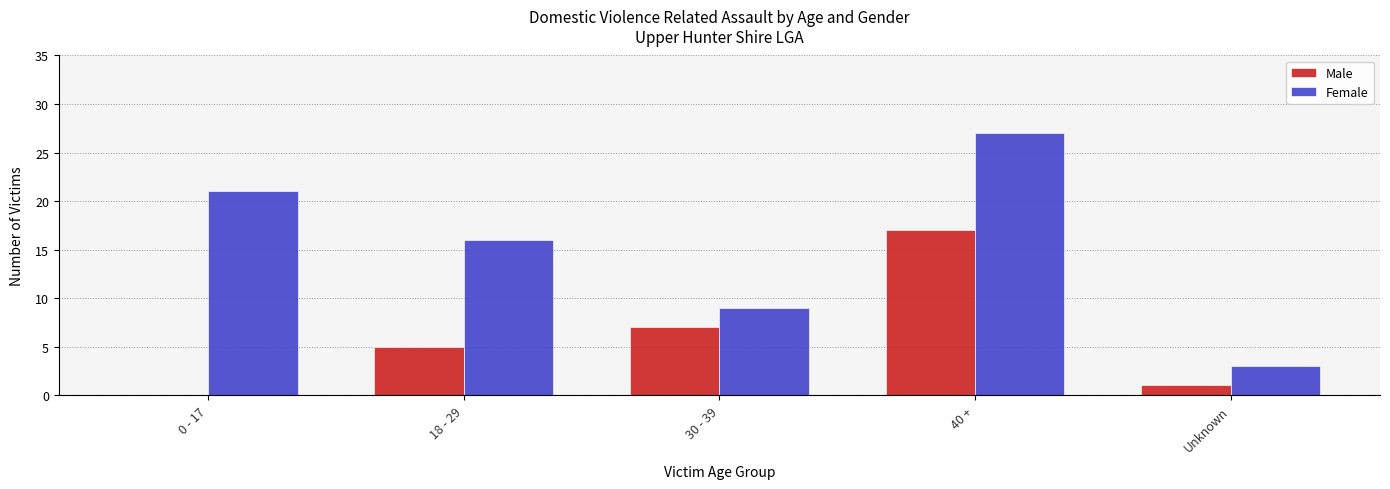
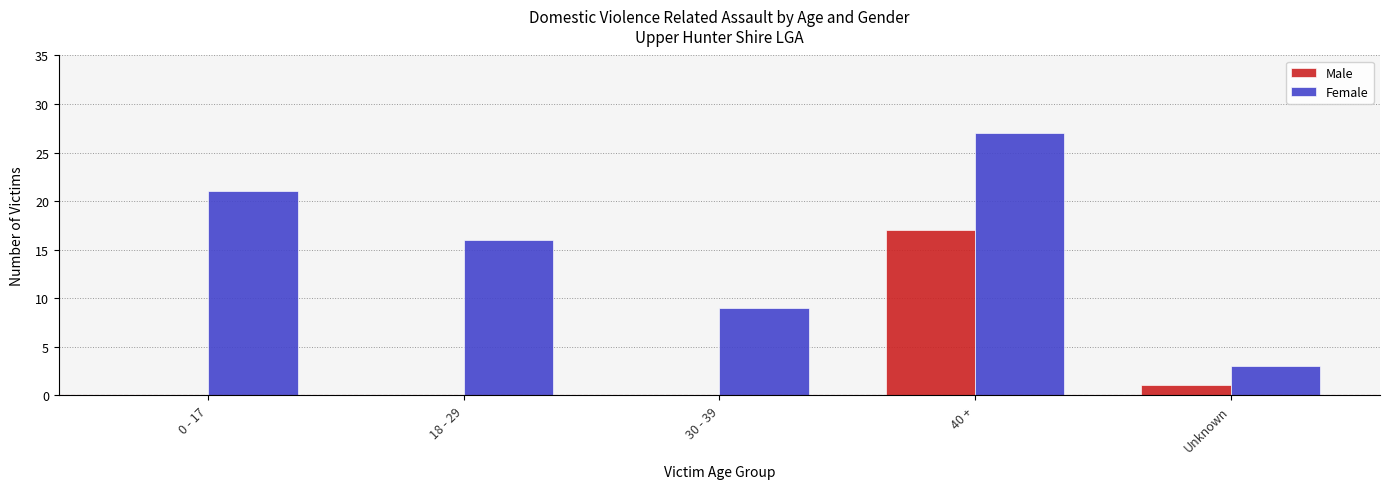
Male, 18 - 29: 5 -> 0
Male, 30 - 39: 7 -> 0
